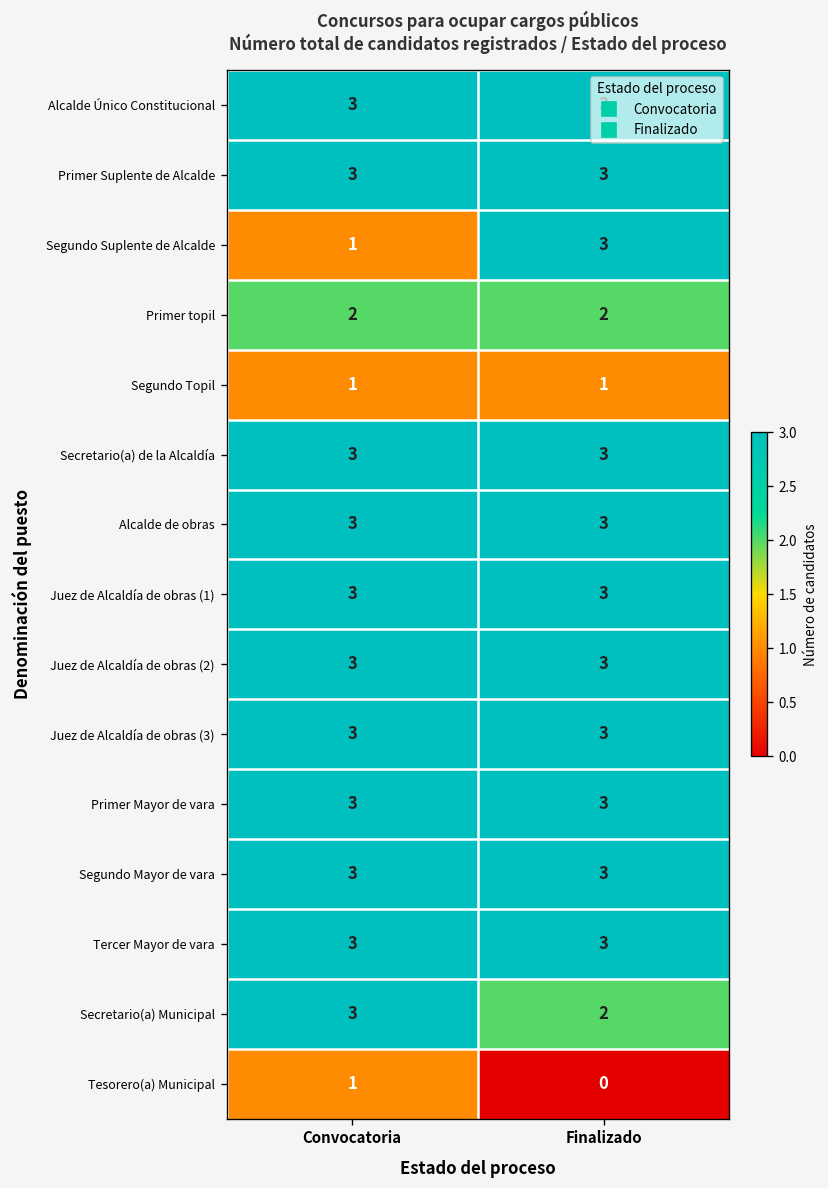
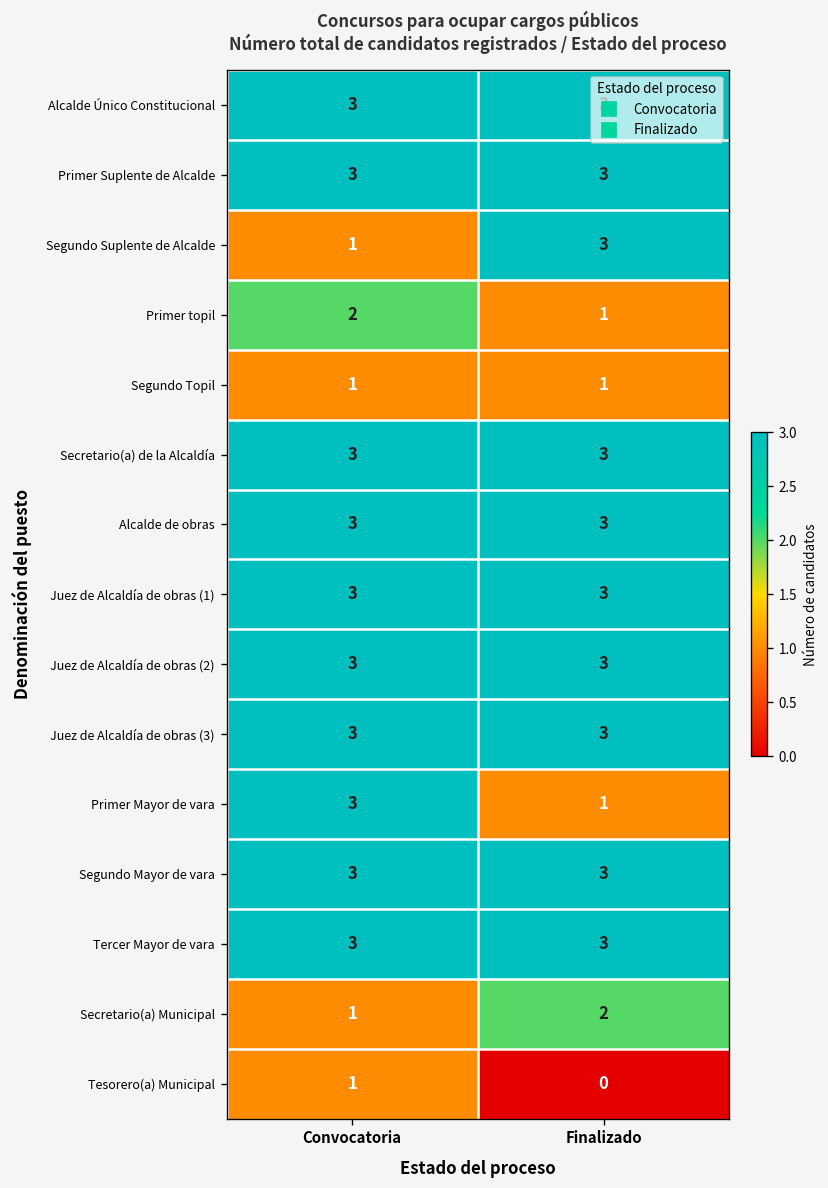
Primer topil, Finalizado: 2 -> 1
Primer Mayor de vara, Finalizado: 3 -> 1
Secretario(a) Municipal, Convocatoria: 3 -> 1
